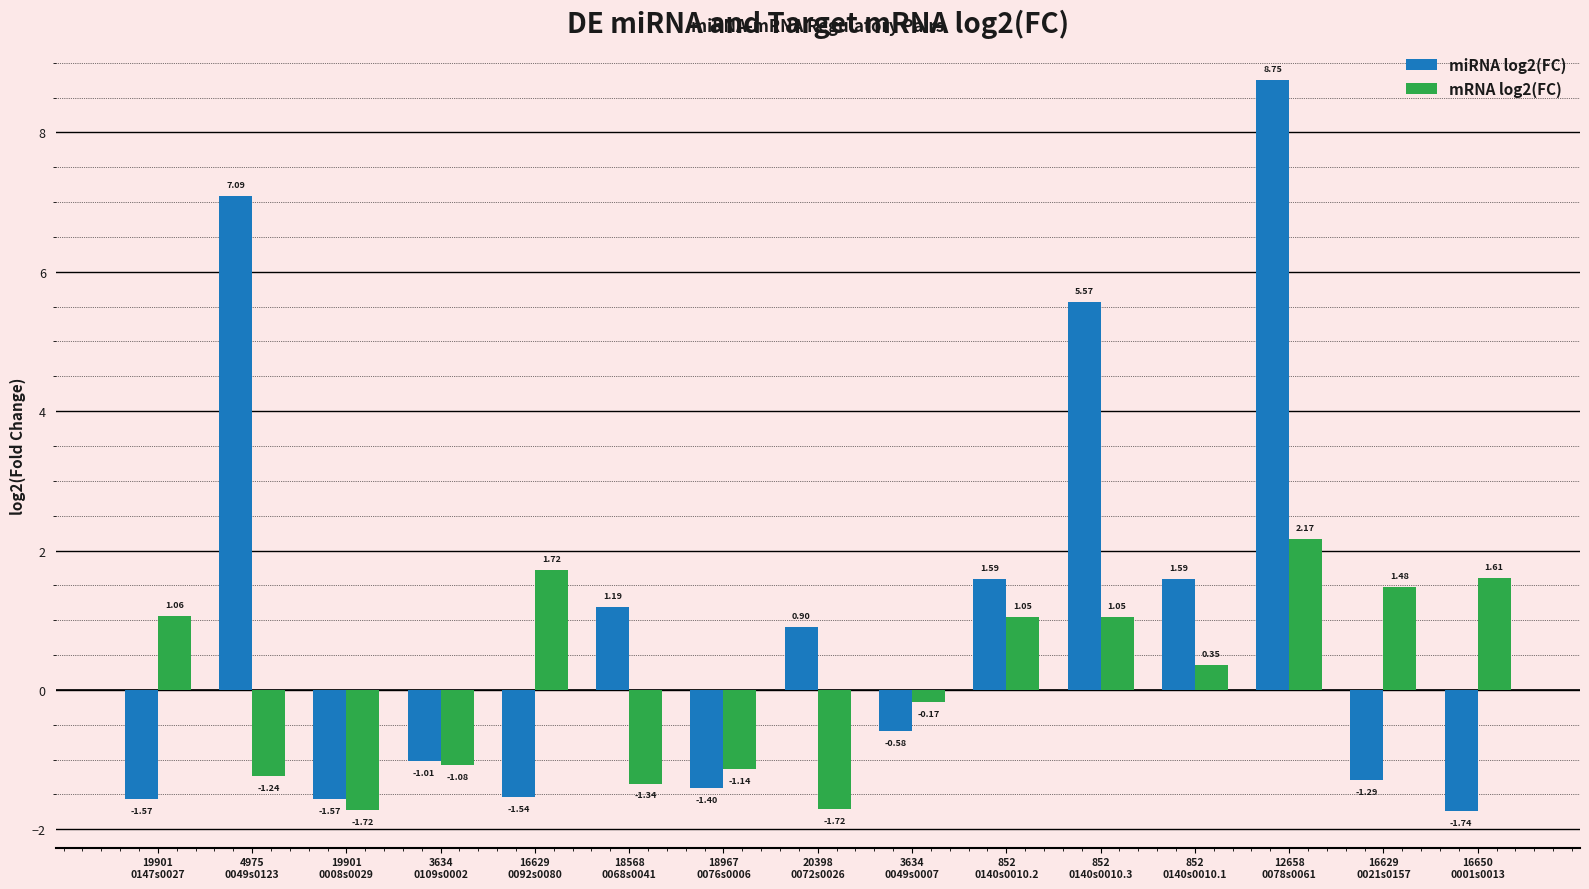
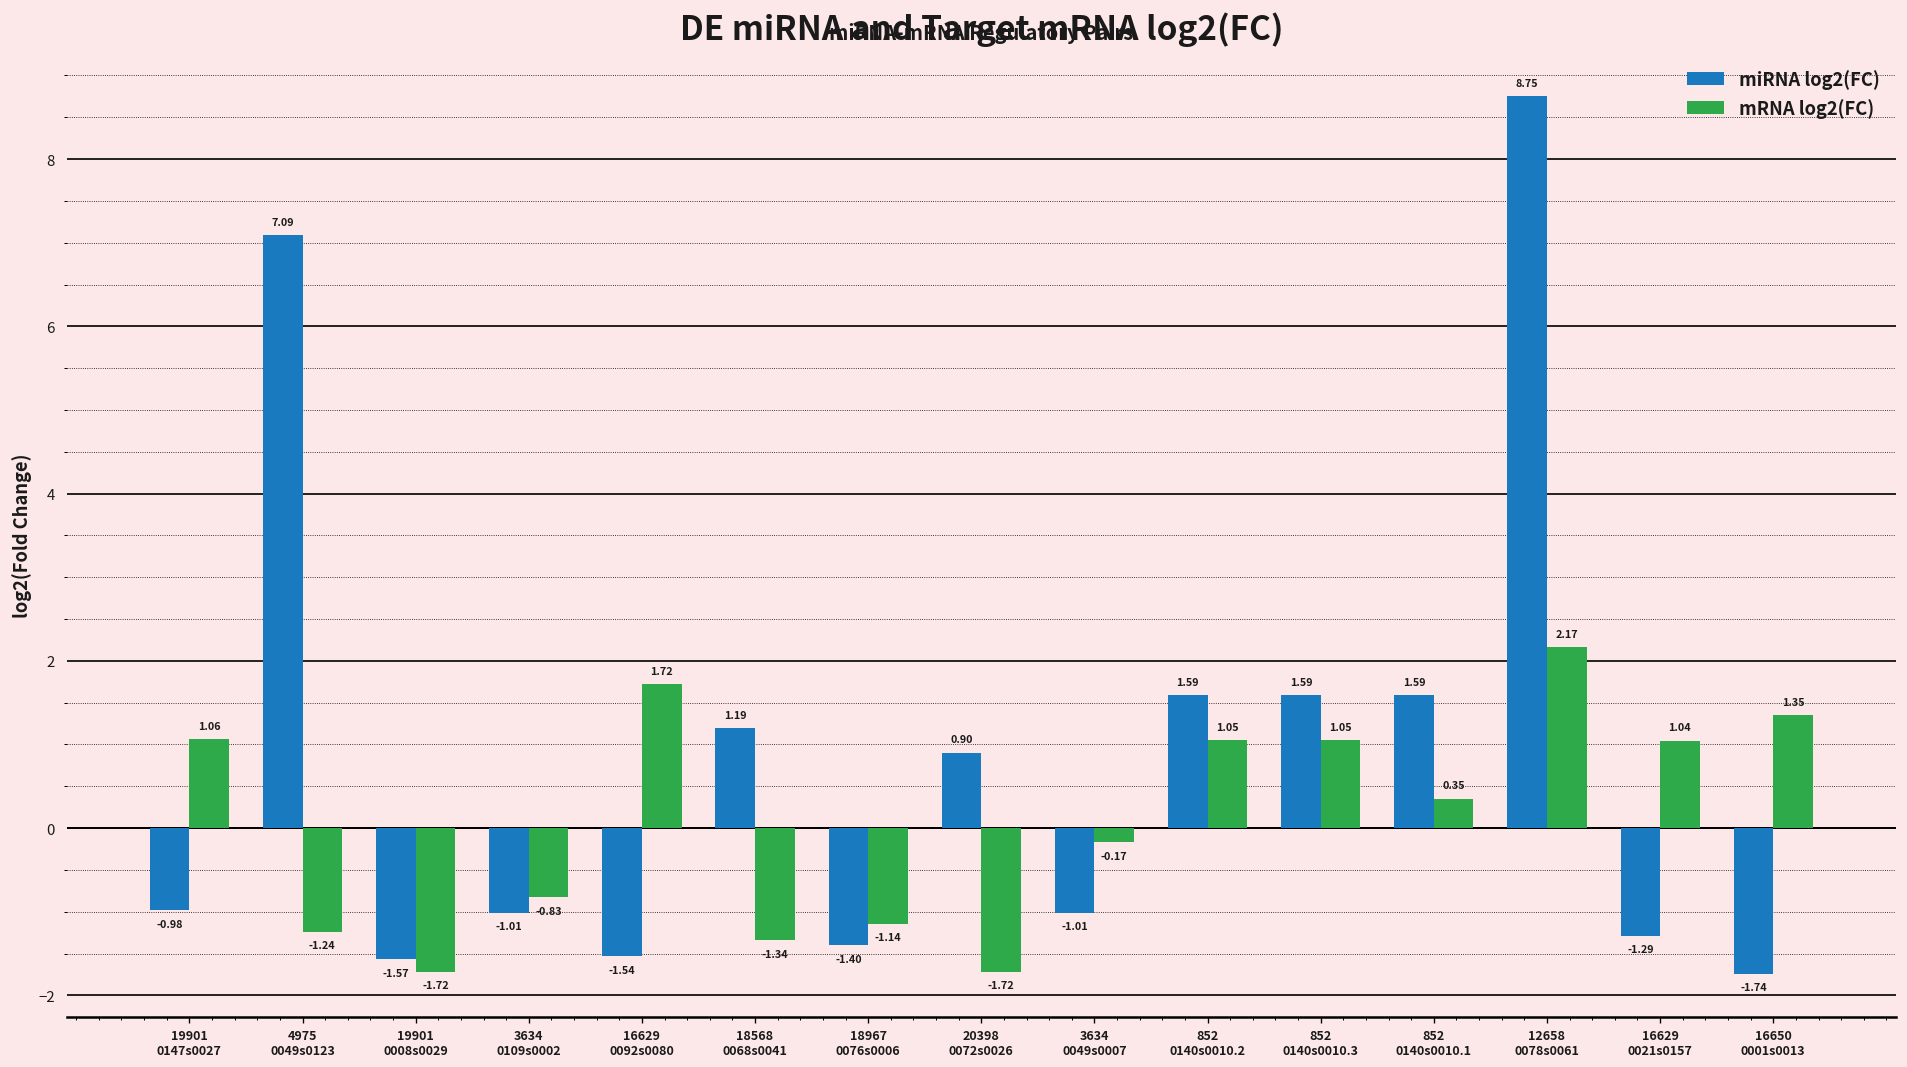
miRNA log2(FC), 19901 0147s0027: -1.57 -> -0.98
mRNA log2(FC), 3634 0109s0002: -1.08 -> -0.83
miRNA log2(FC), 3634 0049s0007: -0.58 -> -1.01
miRNA log2(FC), 852 0140s0010.3: 5.57 -> 1.59
mRNA log2(FC), 16629 0021s0157: 1.48 -> 1.04
mRNA log2(FC), 16650 0001s0013: 1.61 -> 1.35
